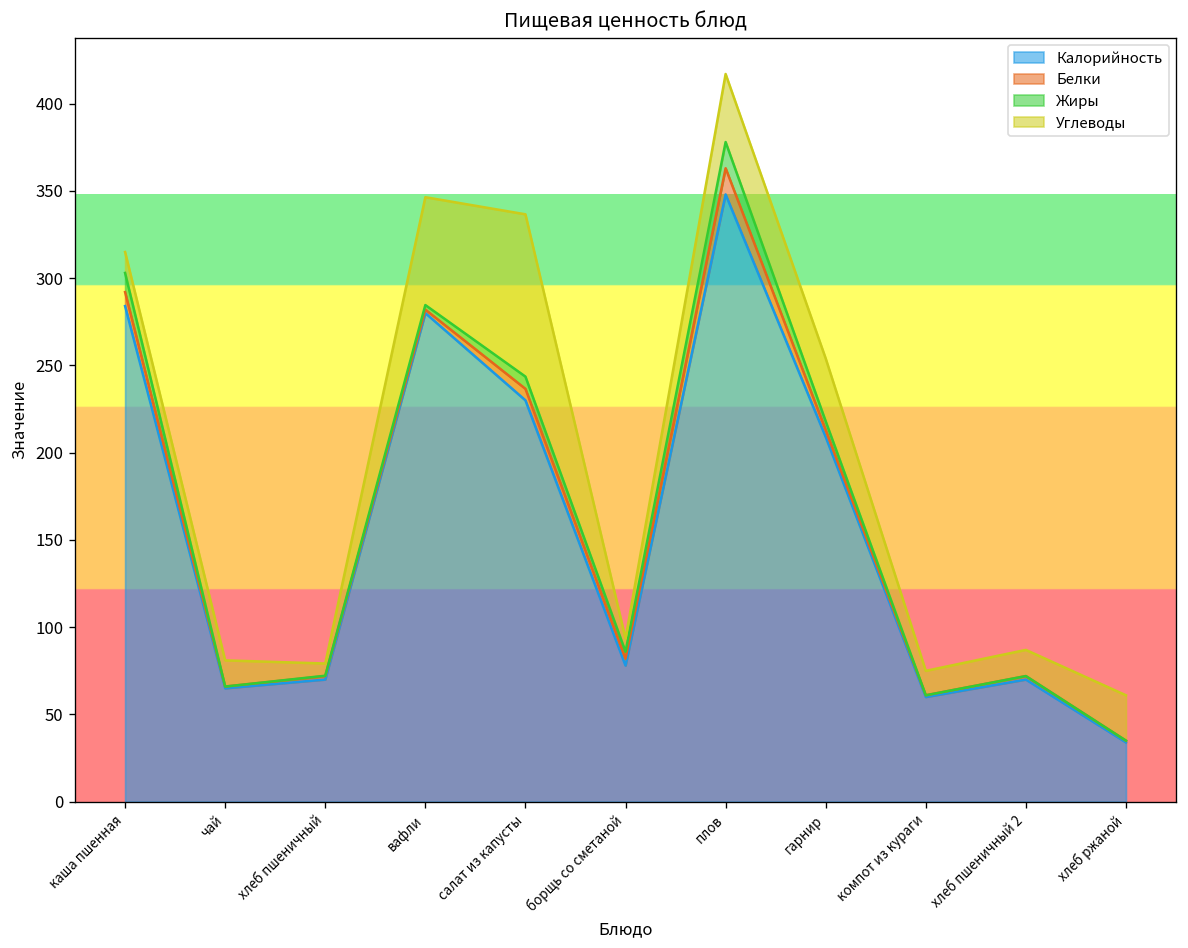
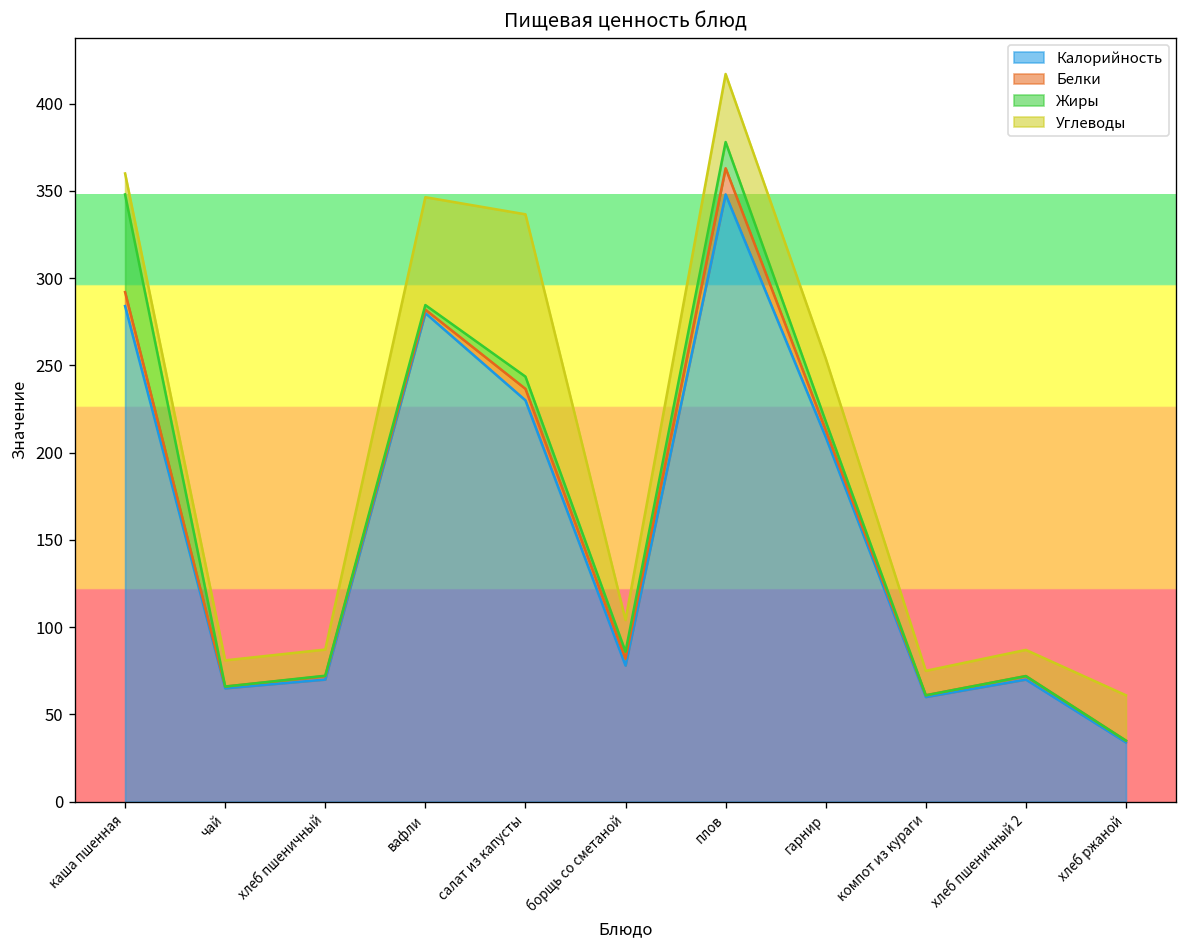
Жиры, каша пшенная: 11 -> 56
Углеводы, хлеб пшеничный: 7 -> 15
Углеводы, борщь со сметаной: 8 -> 18
